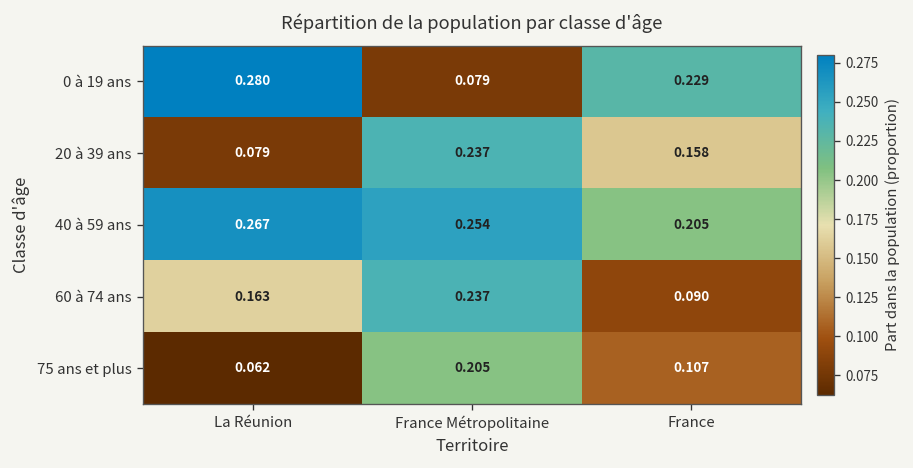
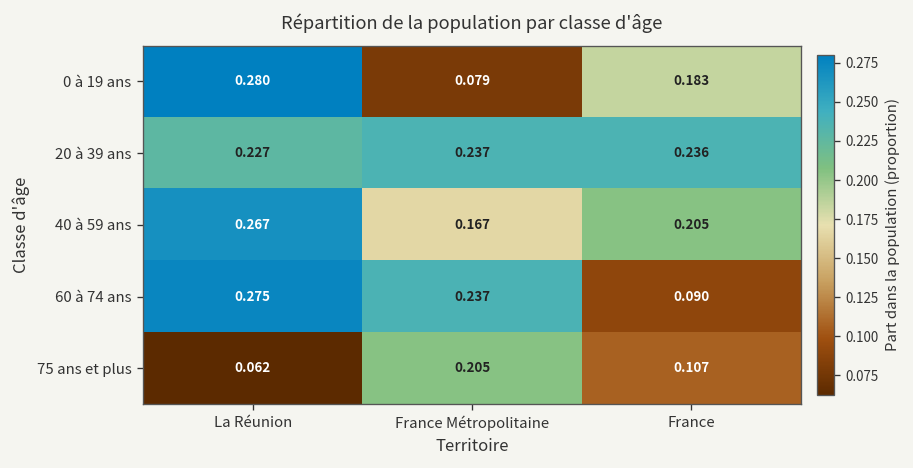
0 à 19 ans, France: 0.229 -> 0.183
20 à 39 ans, La Réunion: 0.079 -> 0.227
20 à 39 ans, France: 0.158 -> 0.236
40 à 59 ans, France Métropolitaine: 0.254 -> 0.167
60 à 74 ans, La Réunion: 0.163 -> 0.275
